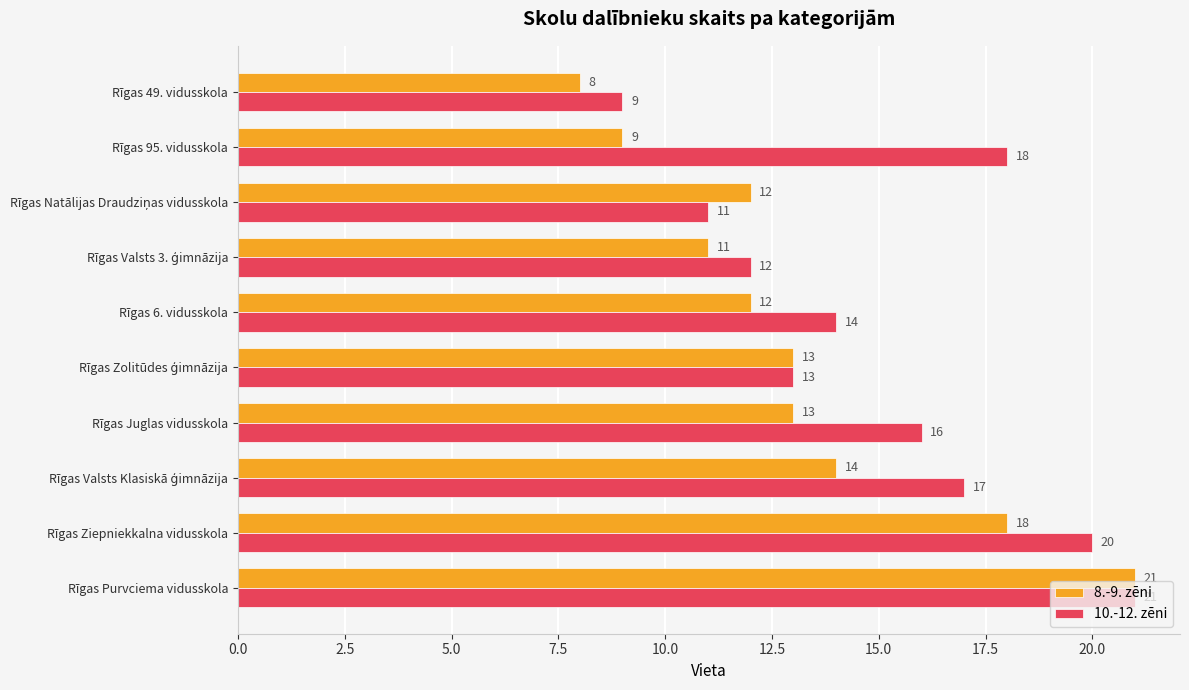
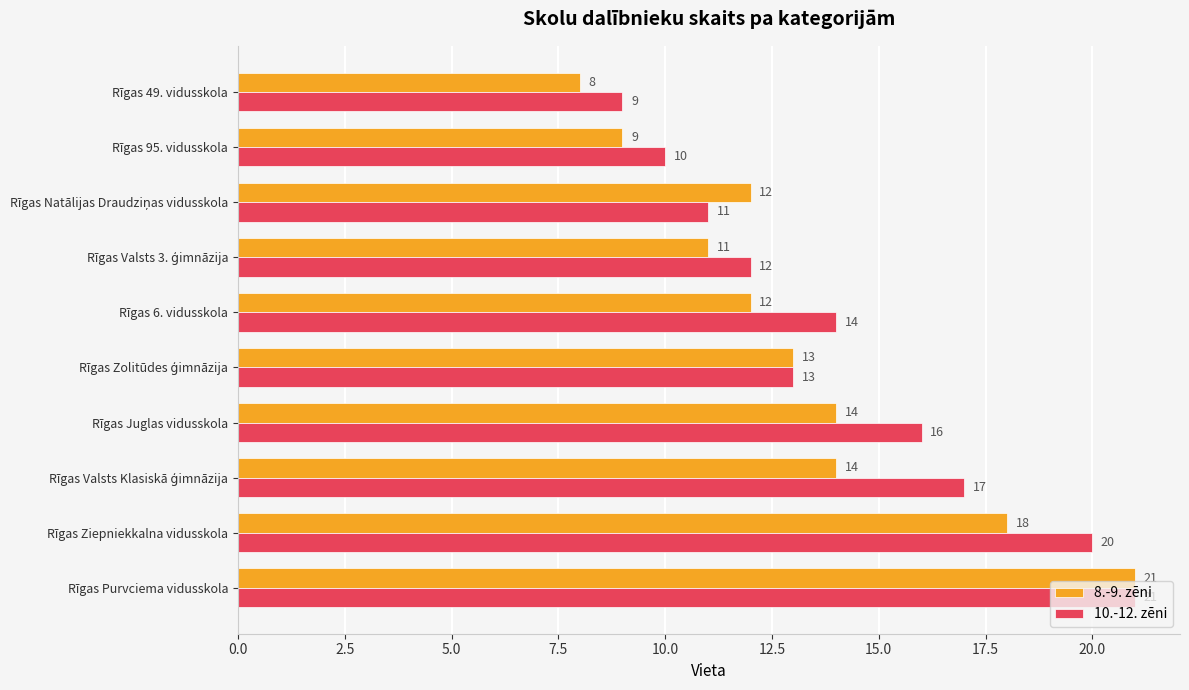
10.-12. zēni, Rīgas 95. vidusskola: 18 -> 10
8.-9. zēni, Rīgas Juglas vidusskola: 13 -> 14
